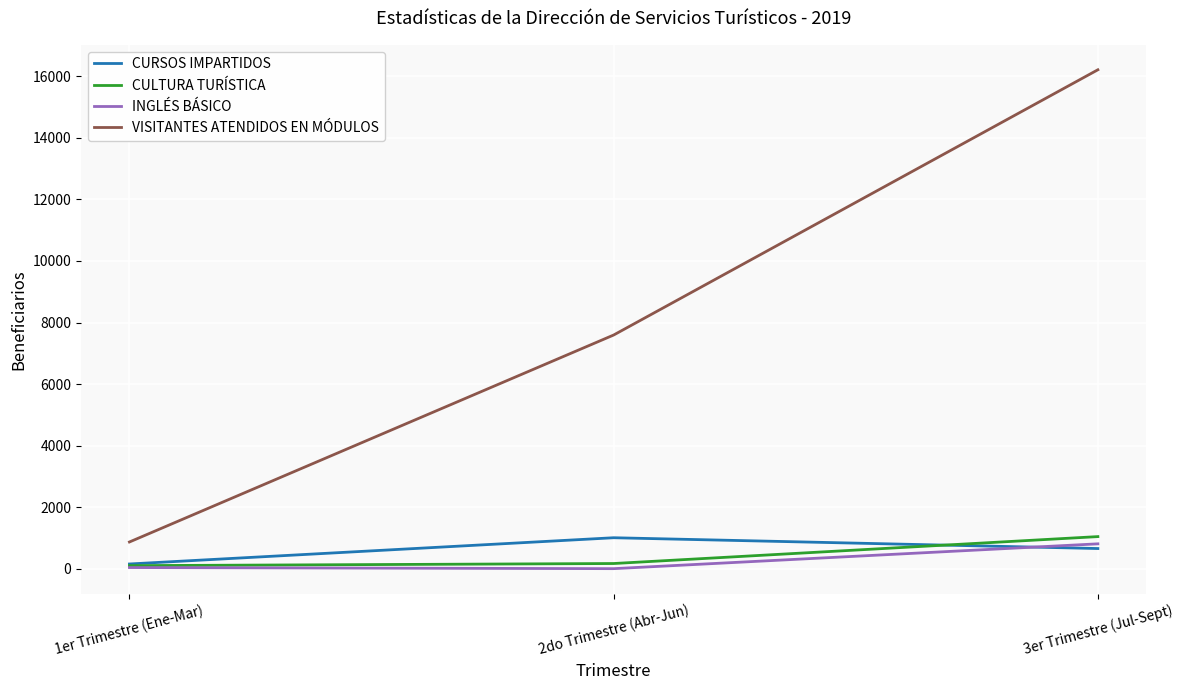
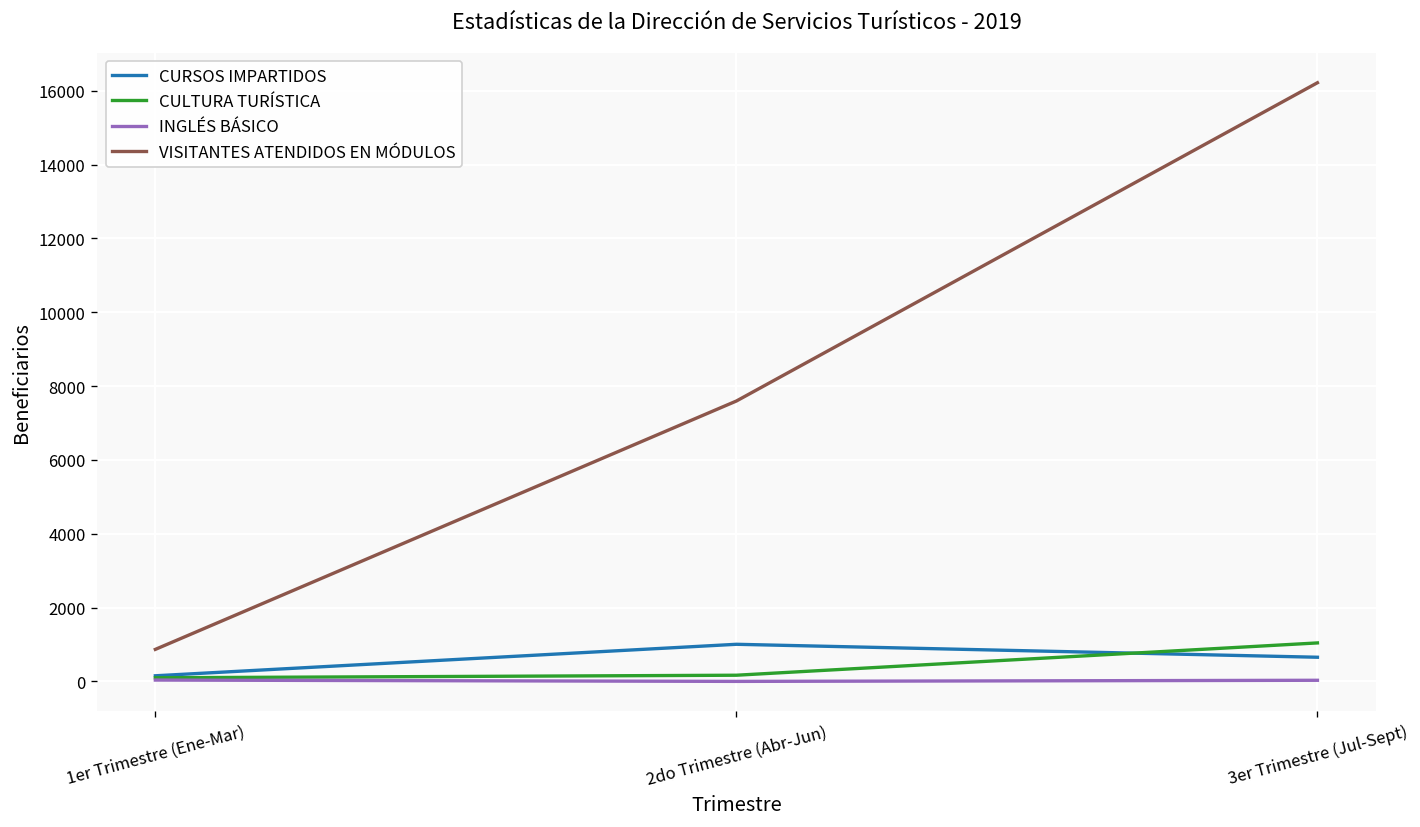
INGLÉS BÁSICO, 3er Trimestre (Jul-Sept): 800 -> 0
